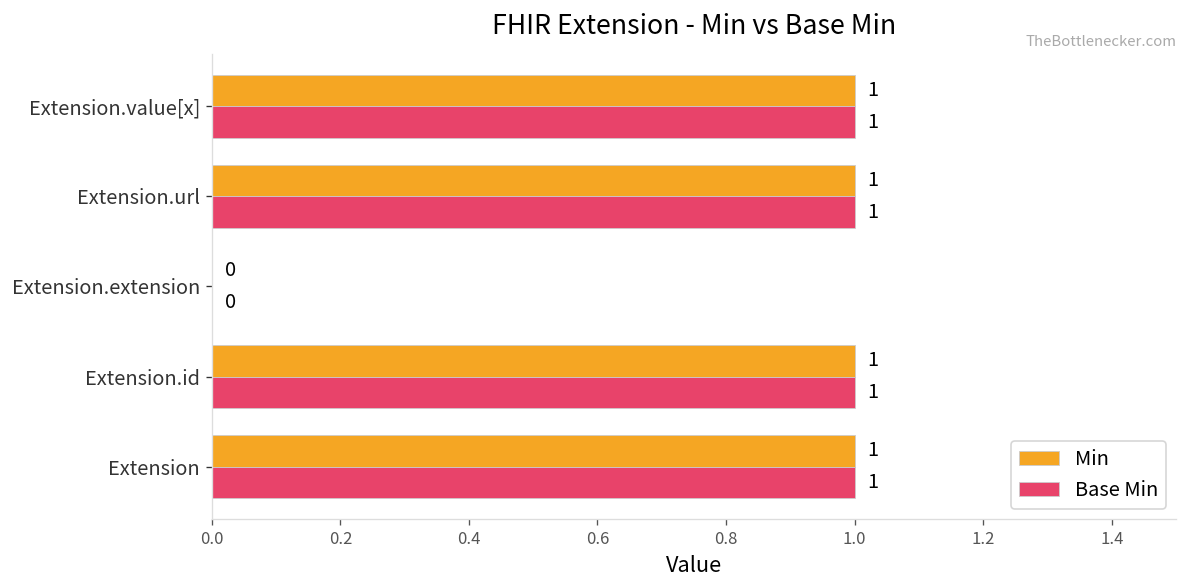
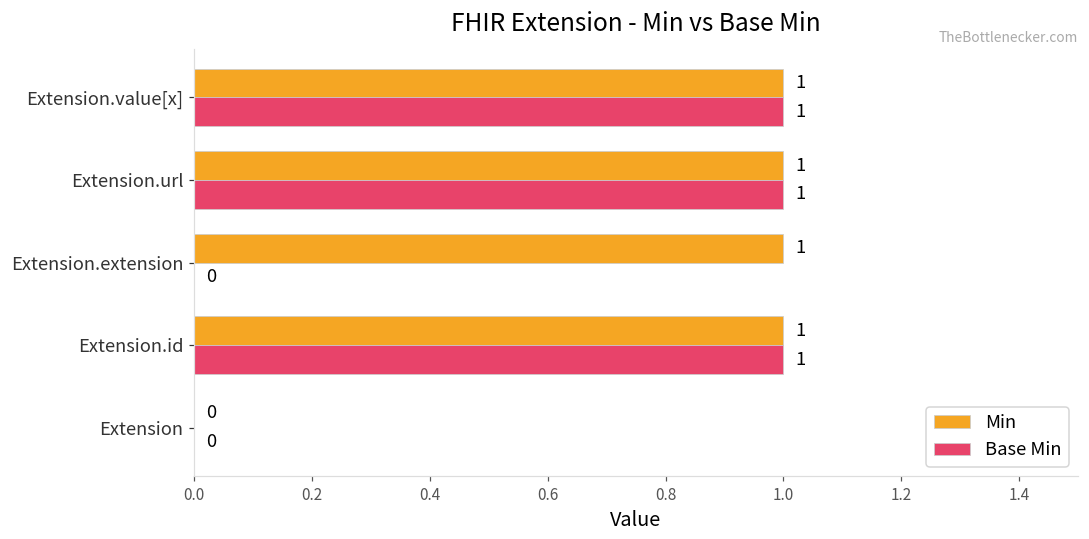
Min, Extension.extension: 0 -> 1
Min, Extension: 1 -> 0
Base Min, Extension: 1 -> 0
